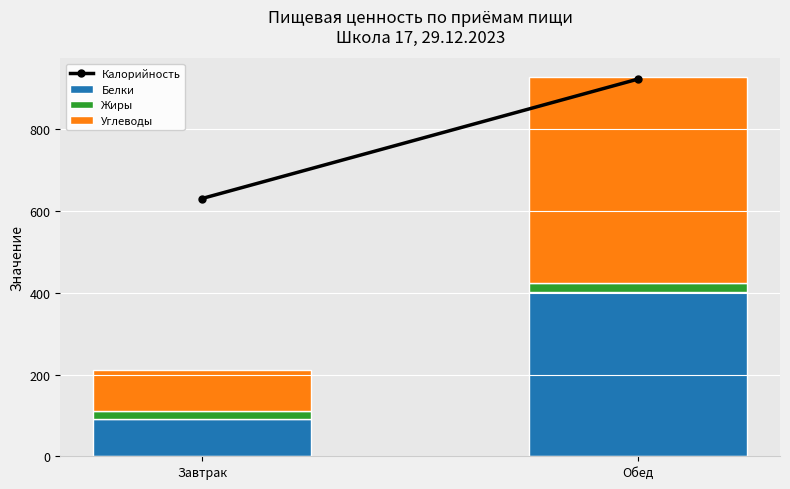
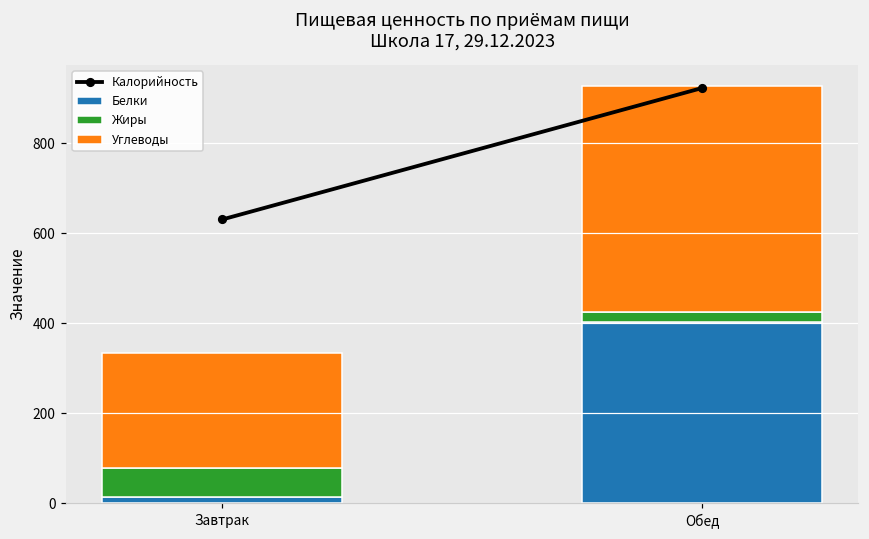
Белки, Завтрак: 90 -> 10
Жиры, Завтрак: 20 -> 60
Углеводы, Завтрак: 100 -> 260
